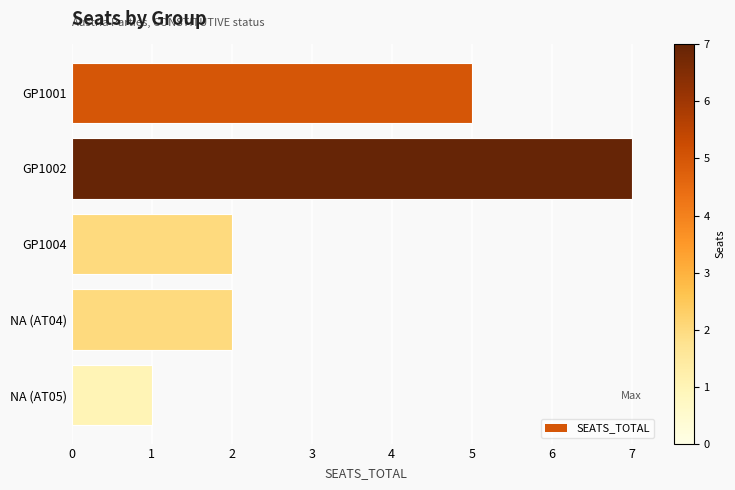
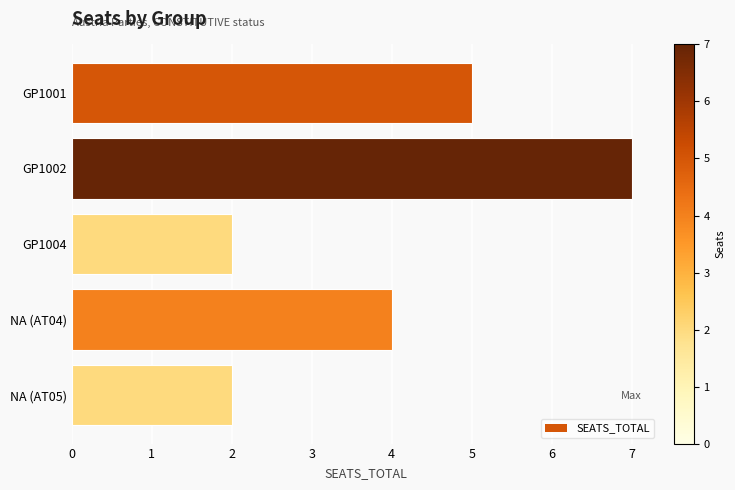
NA (AT04): 2 -> 4
NA (AT05): 1 -> 2
